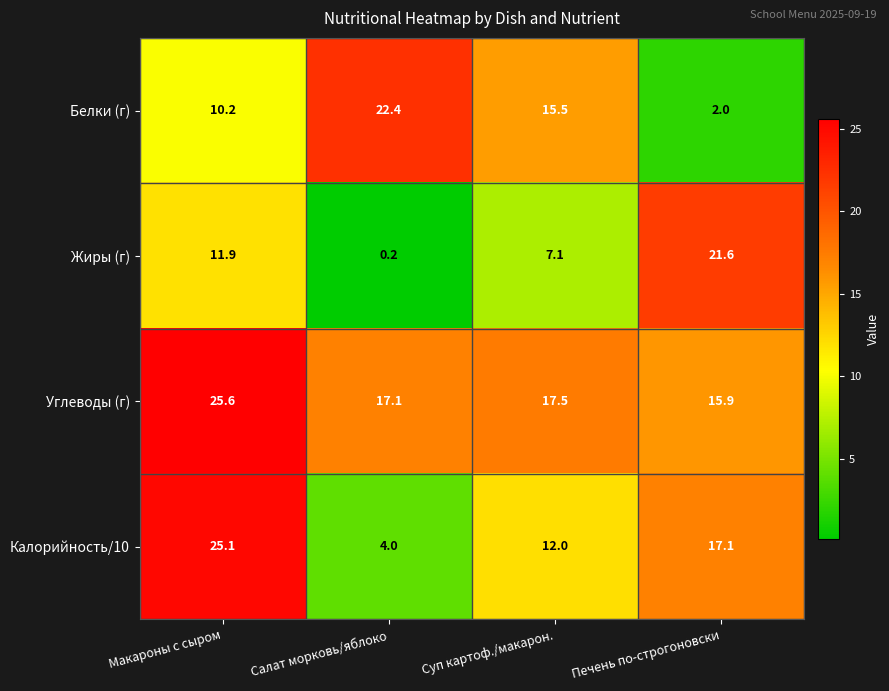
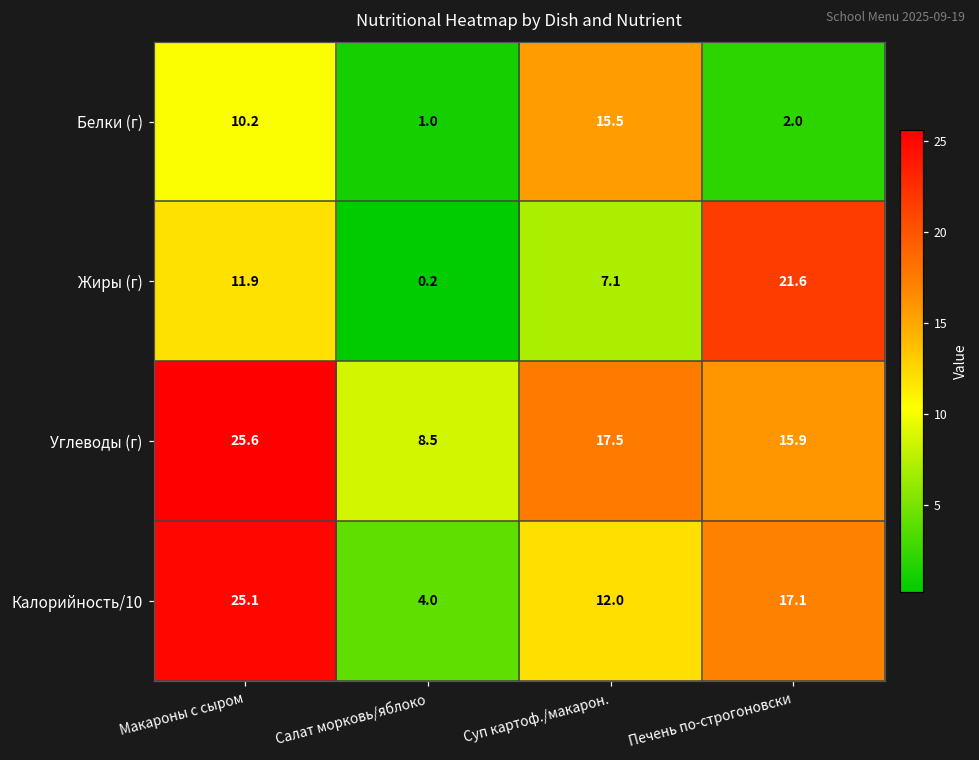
Белки (г), Салат морковь/яблоко: 22.4 -> 1.0
Углеводы (г), Салат морковь/яблоко: 17.1 -> 8.5
